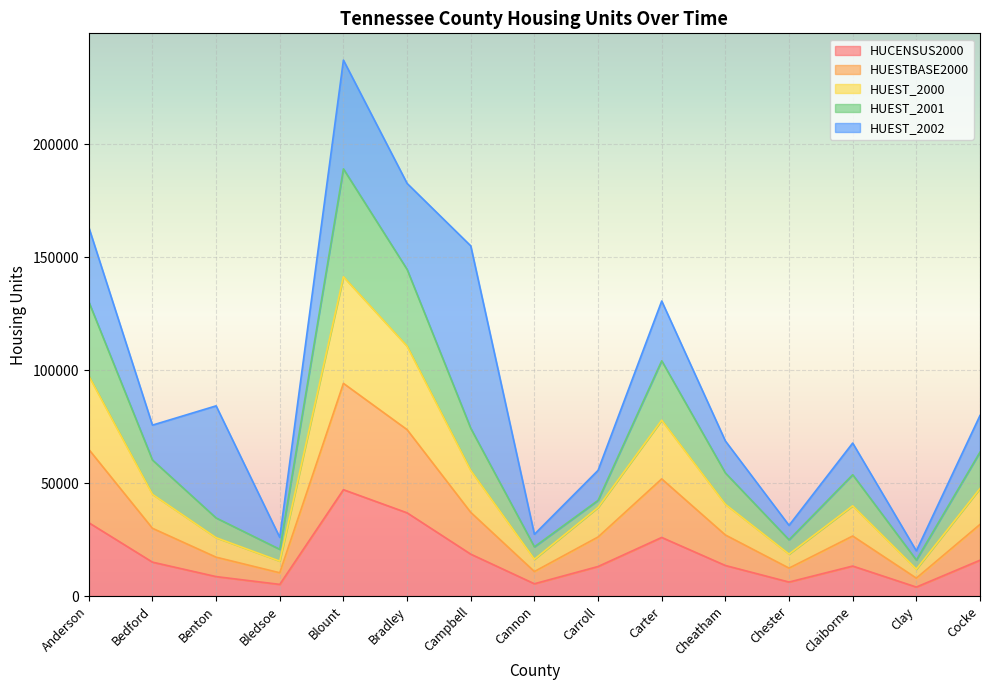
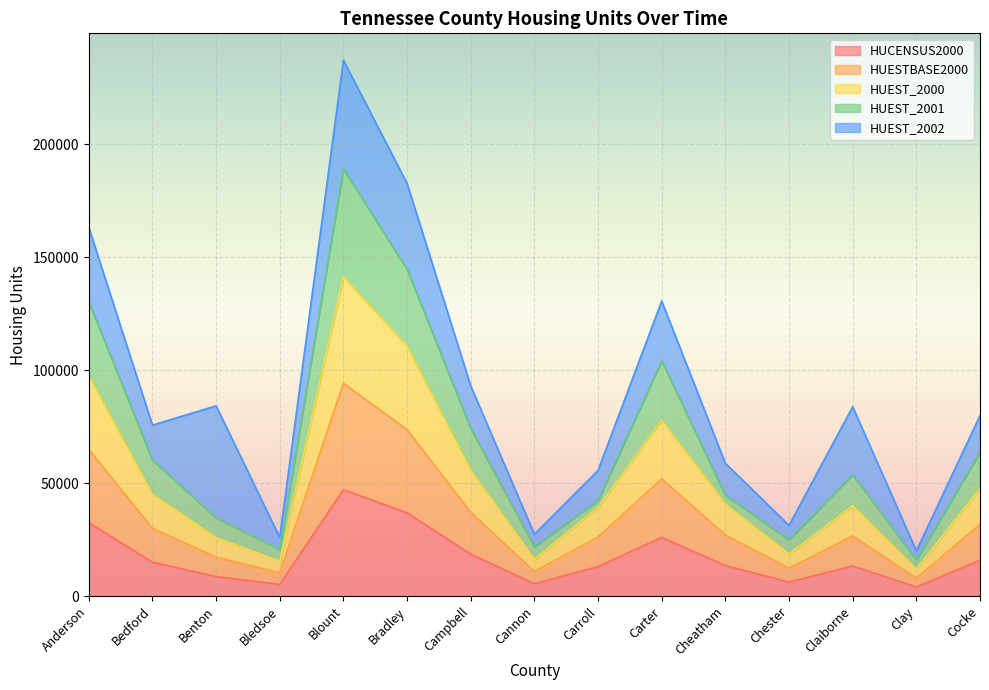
HUEST_2002, Campbell: 81000 -> 19000
HUEST_2001, Cheatham: 14000 -> 4000
HUEST_2002, Claiborne: 14000 -> 30000
